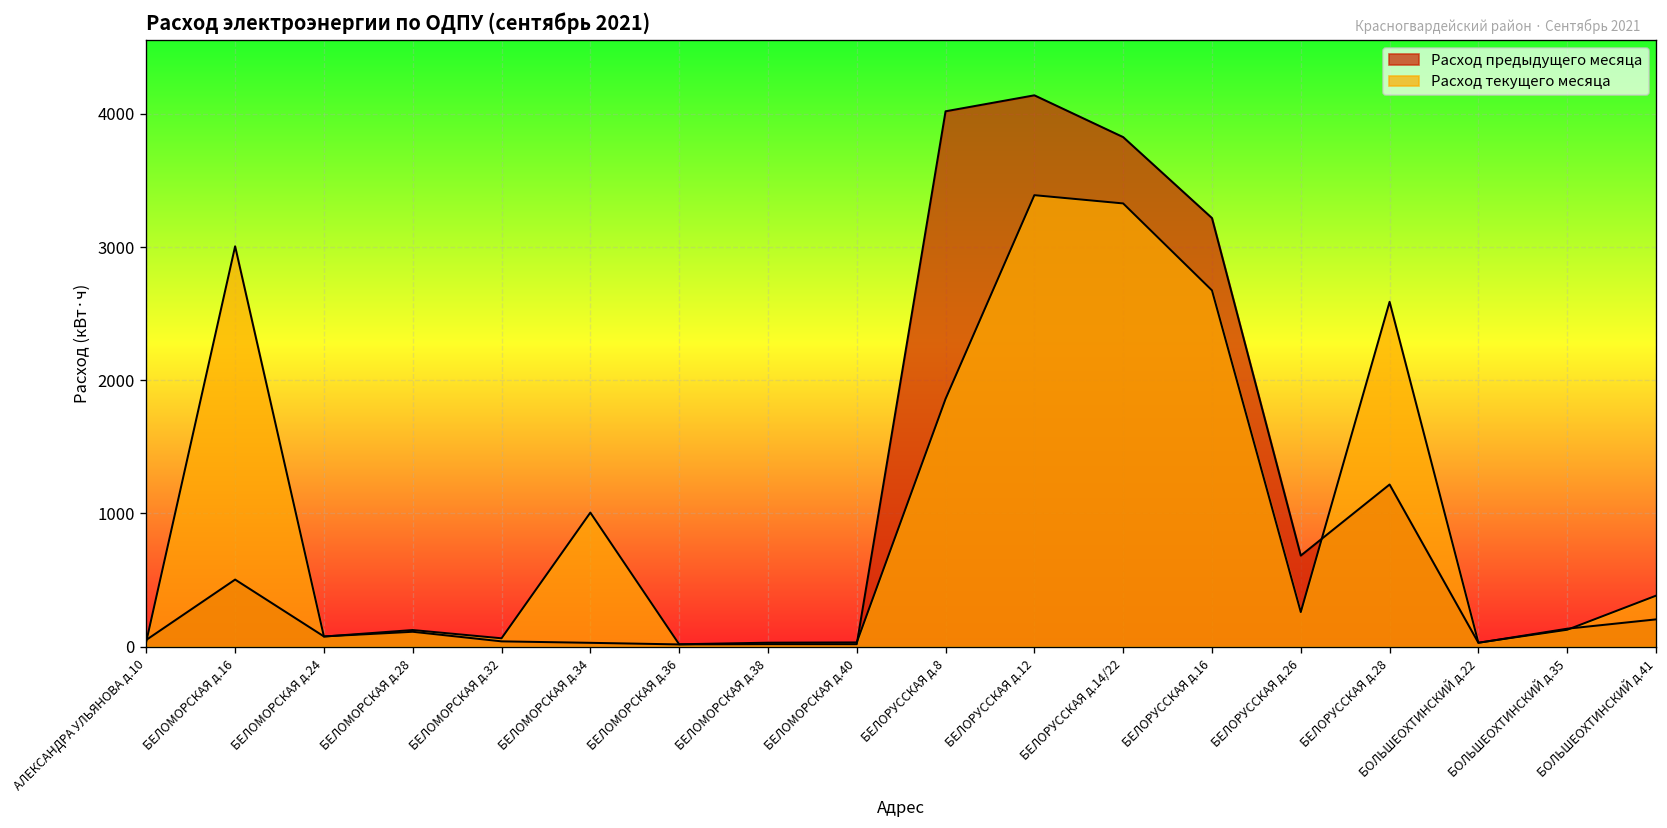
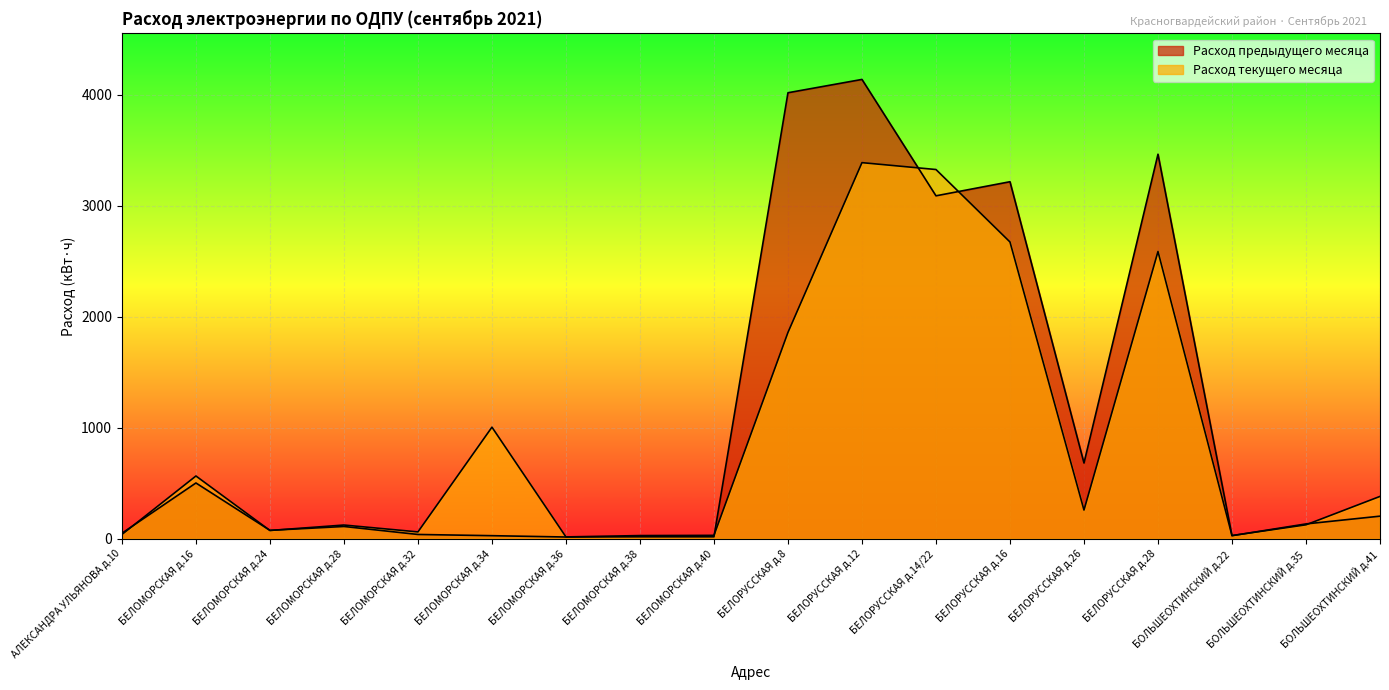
Расход текущего месяца, БЕЛОМОРСКАЯ д.16: 3010 -> 570
Расход предыдущего месяца, БЕЛОРУССКАЯ д.14/22: 3830 -> 3090
Расход предыдущего месяца, БЕЛОРУССКАЯ д.28: 1220 -> 3470
